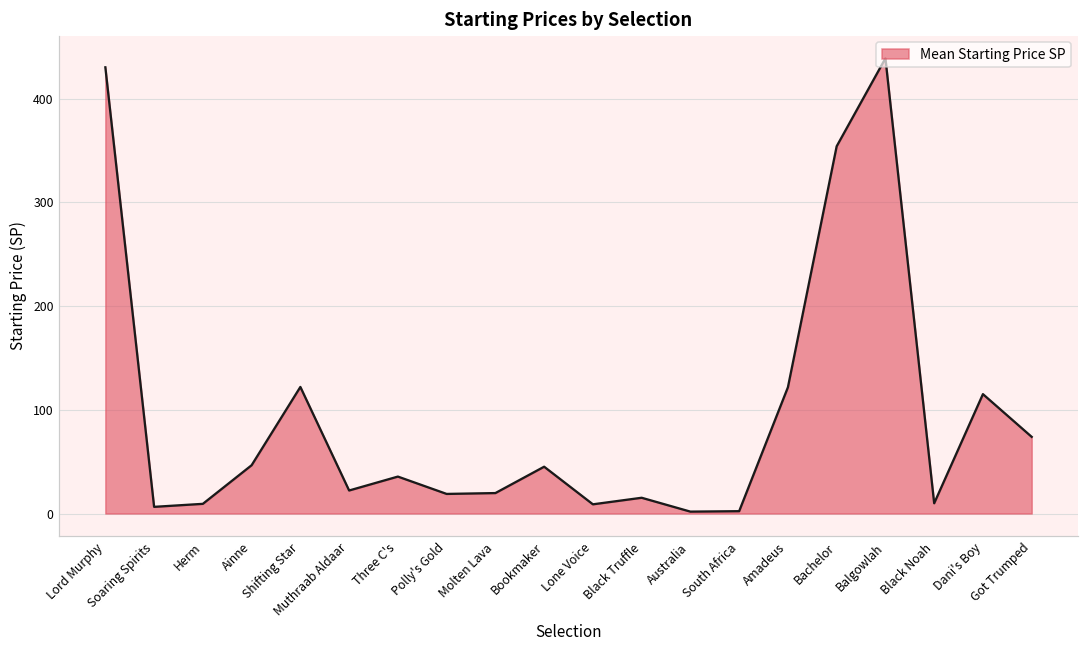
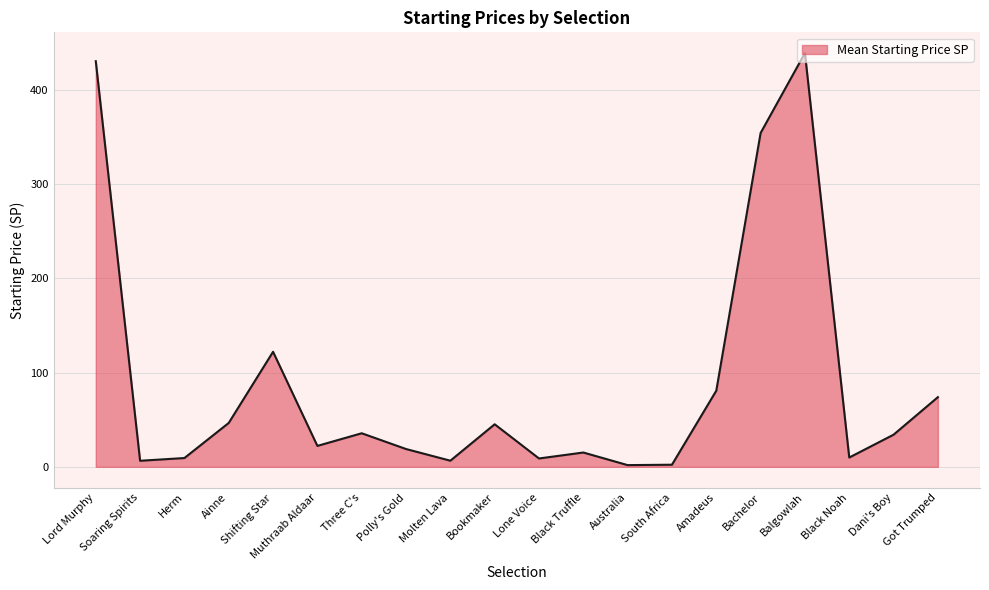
Molten Lava: 20 -> 10
Amadeus: 120 -> 80
Dani's Boy: 120 -> 30
